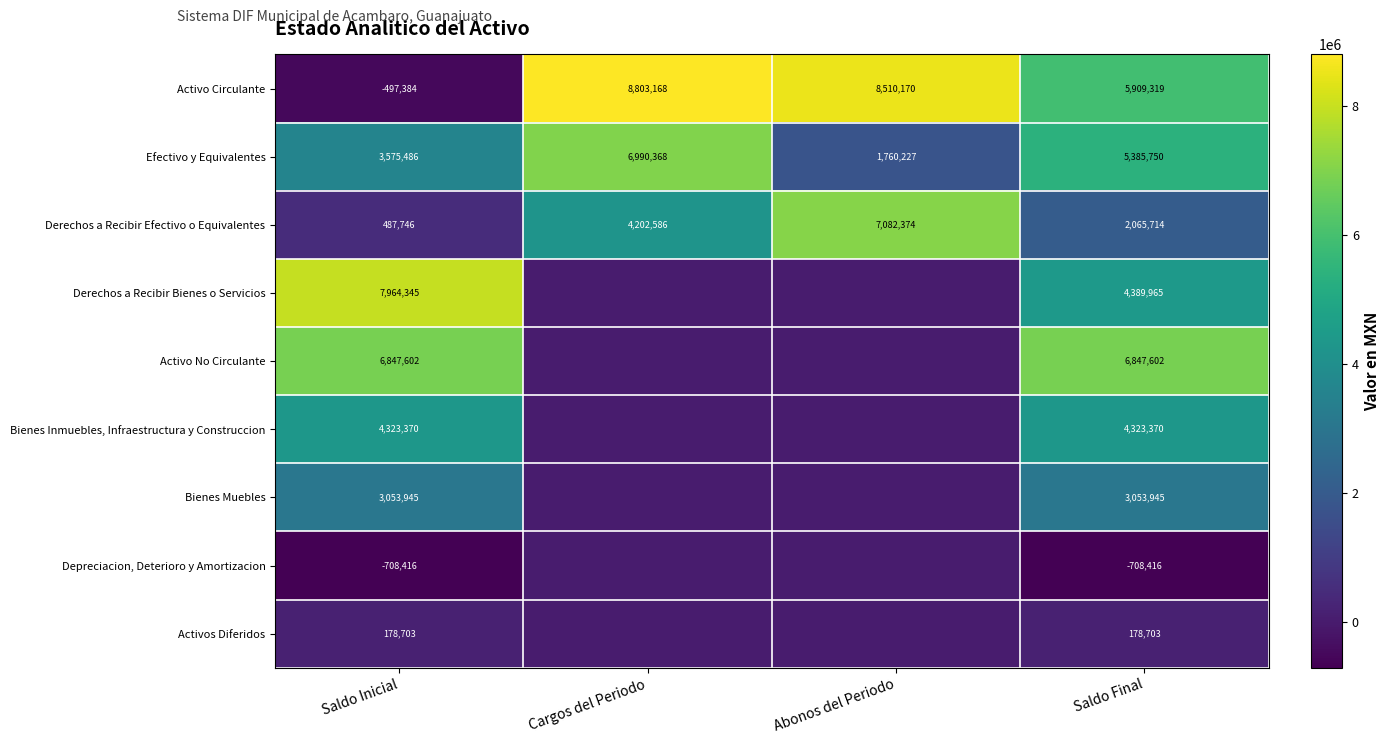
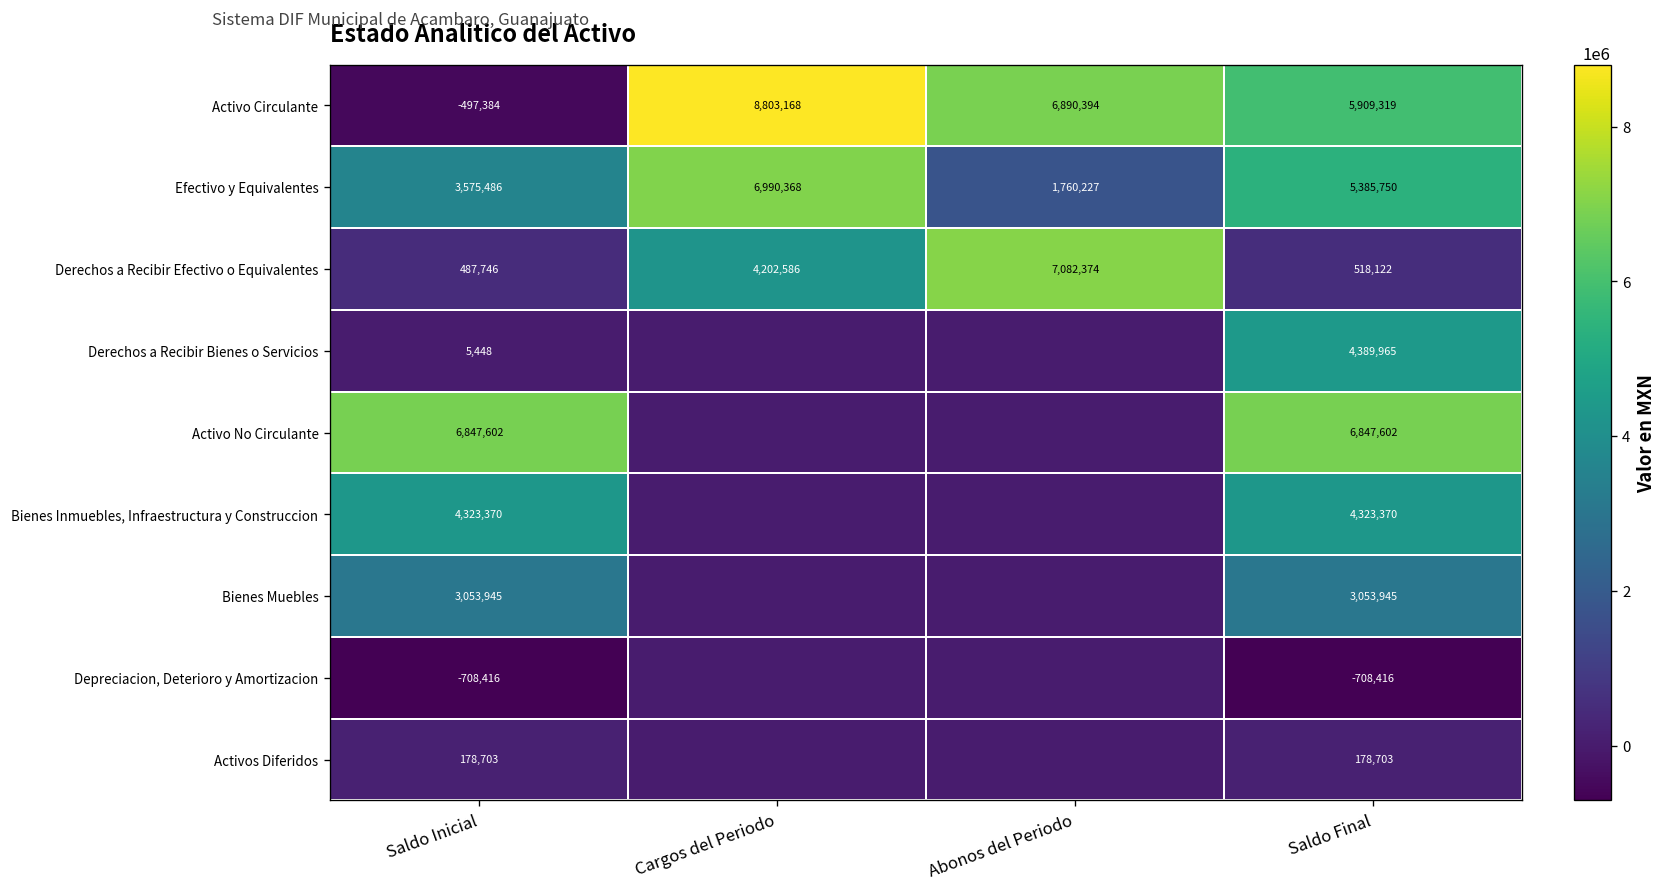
Activo Circulante, Abonos del Periodo: 8,510,170 -> 6,890,394
Derechos a Recibir Efectivo o Equivalentes, Saldo Final: 2,065,714 -> 518,122
Derechos a Recibir Bienes o Servicios, Saldo Inicial: 7,964,345 -> 5,448
